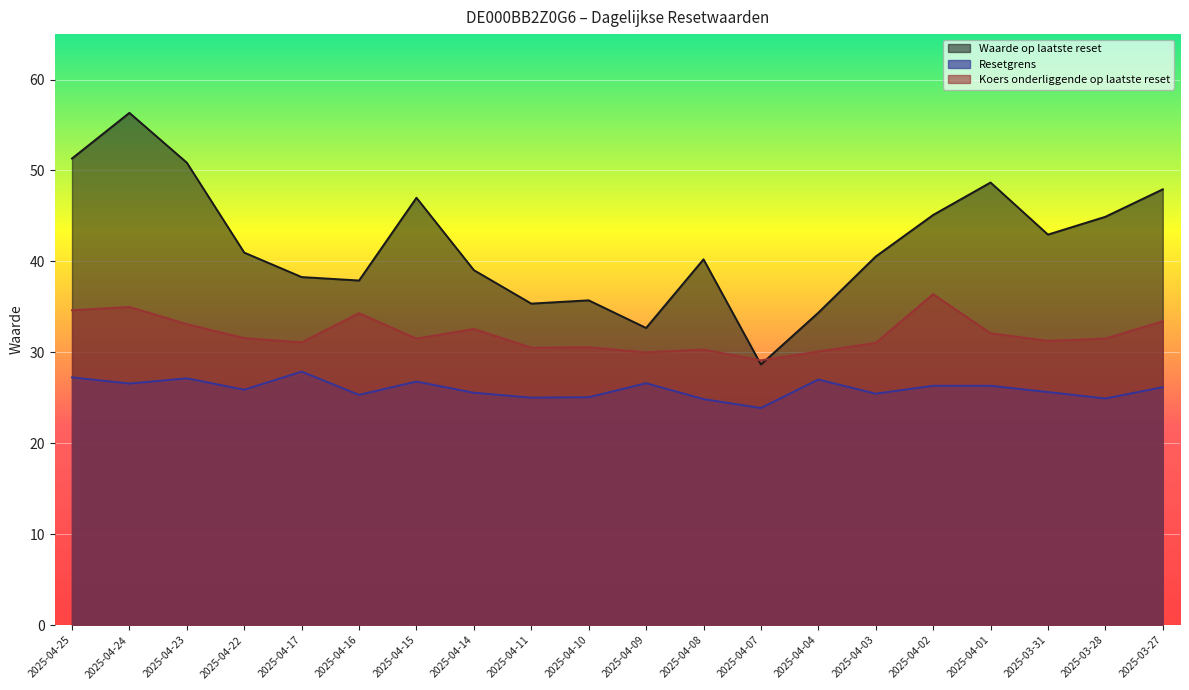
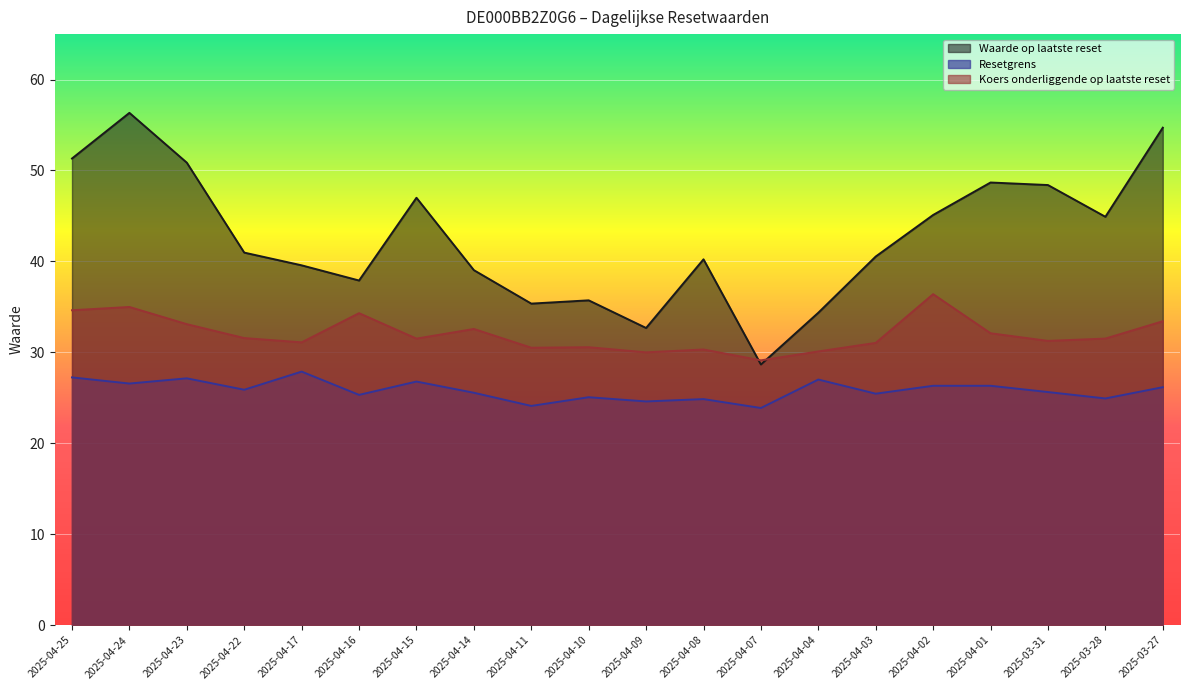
Waarde op laatste reset, 2025-04-17: 38 -> 40
Resetgrens, 2025-04-11: 25 -> 24
Resetgrens, 2025-04-09: 27 -> 25
Waarde op laatste reset, 2025-03-31: 43 -> 48
Waarde op laatste reset, 2025-03-27: 48 -> 55
